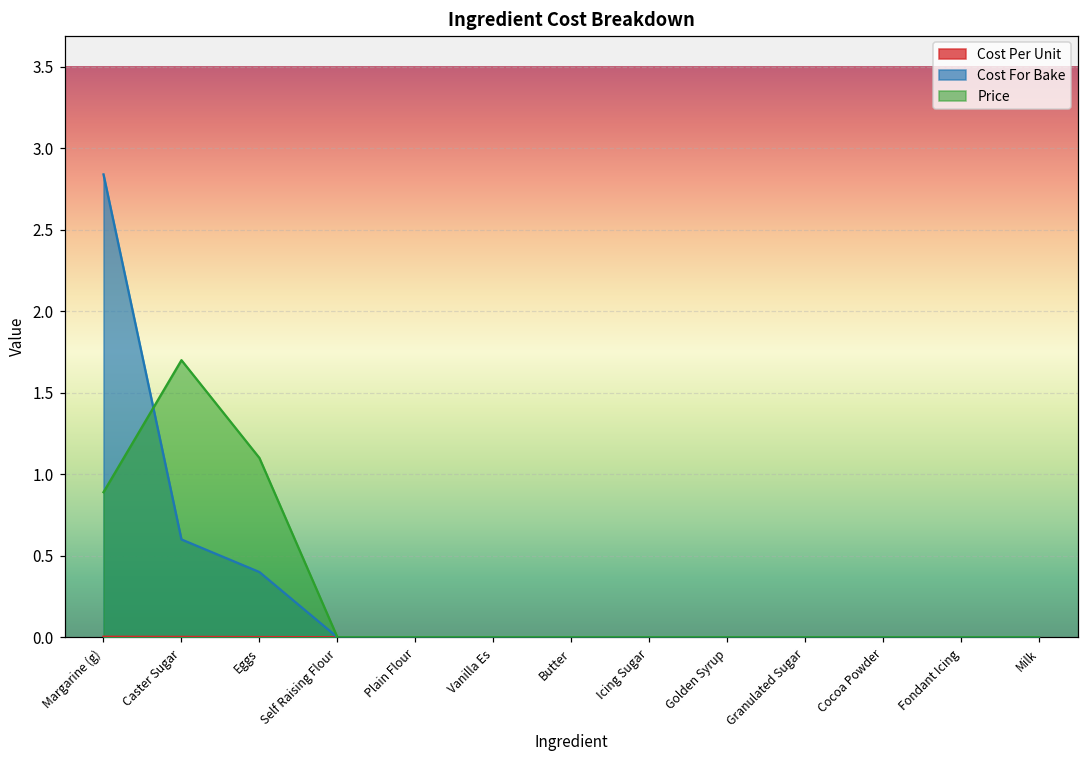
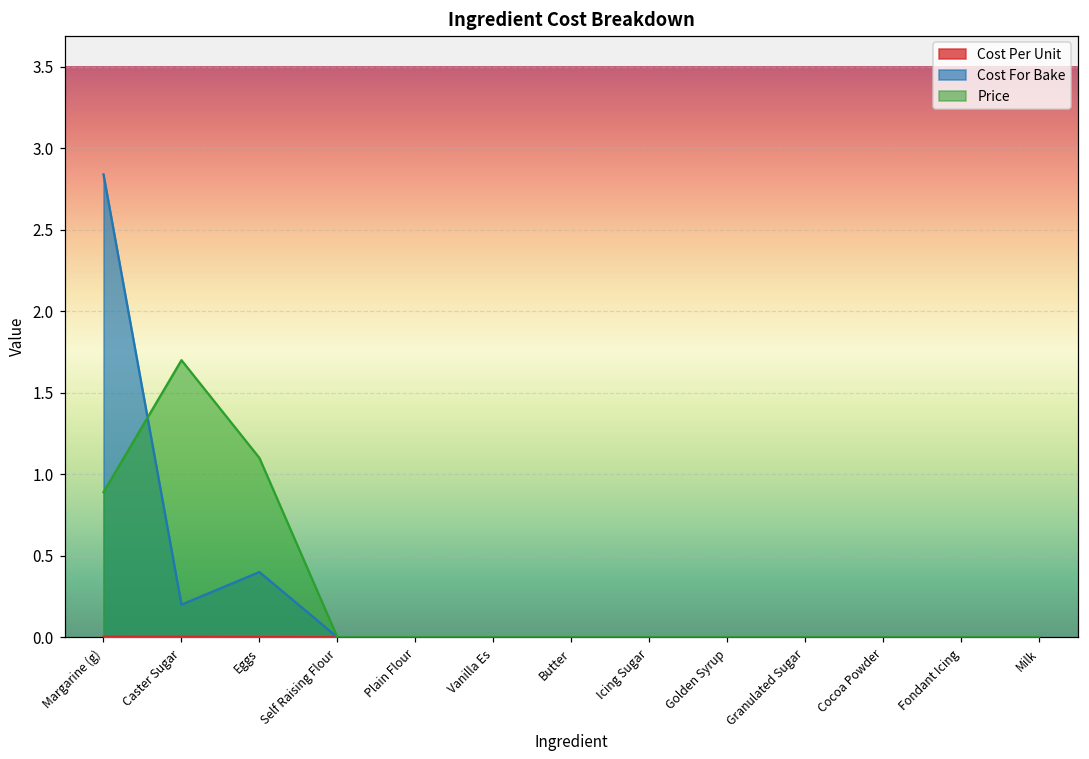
Cost For Bake, Caster Sugar: 0.6 -> 0.2
